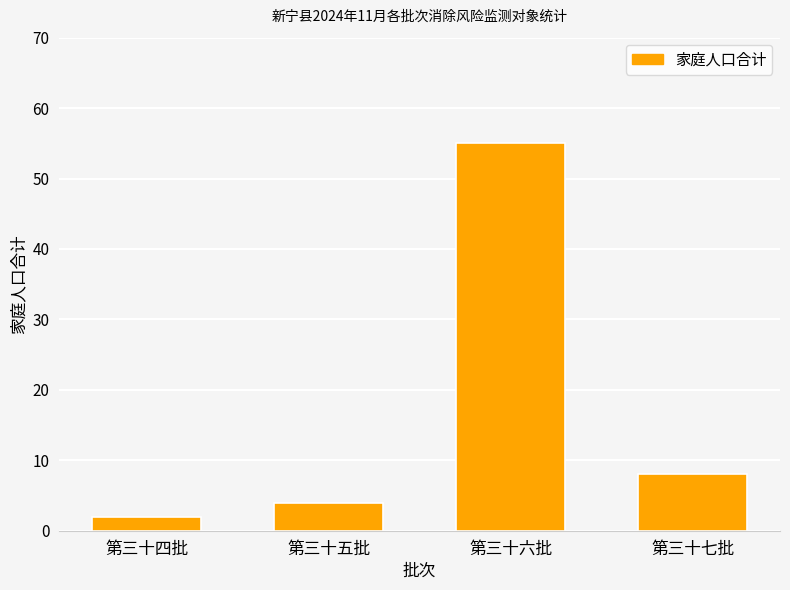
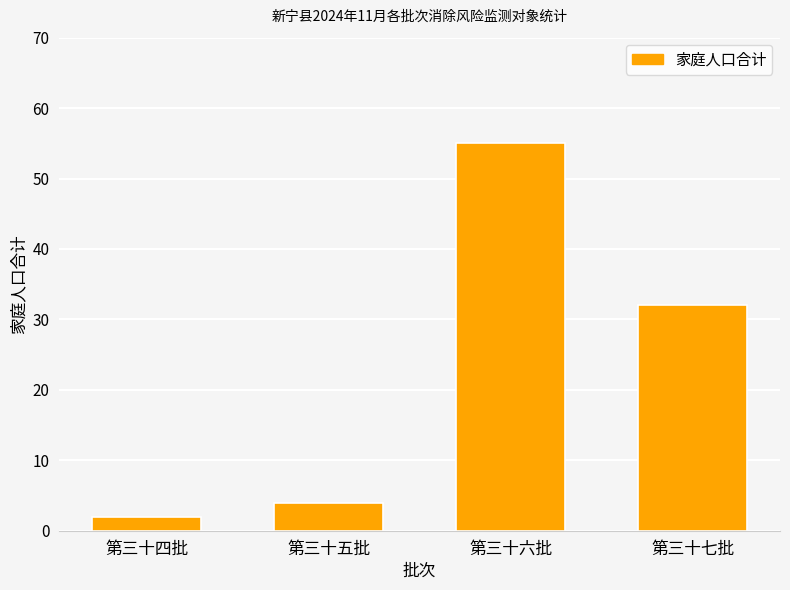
第三十七批: 8 -> 32
